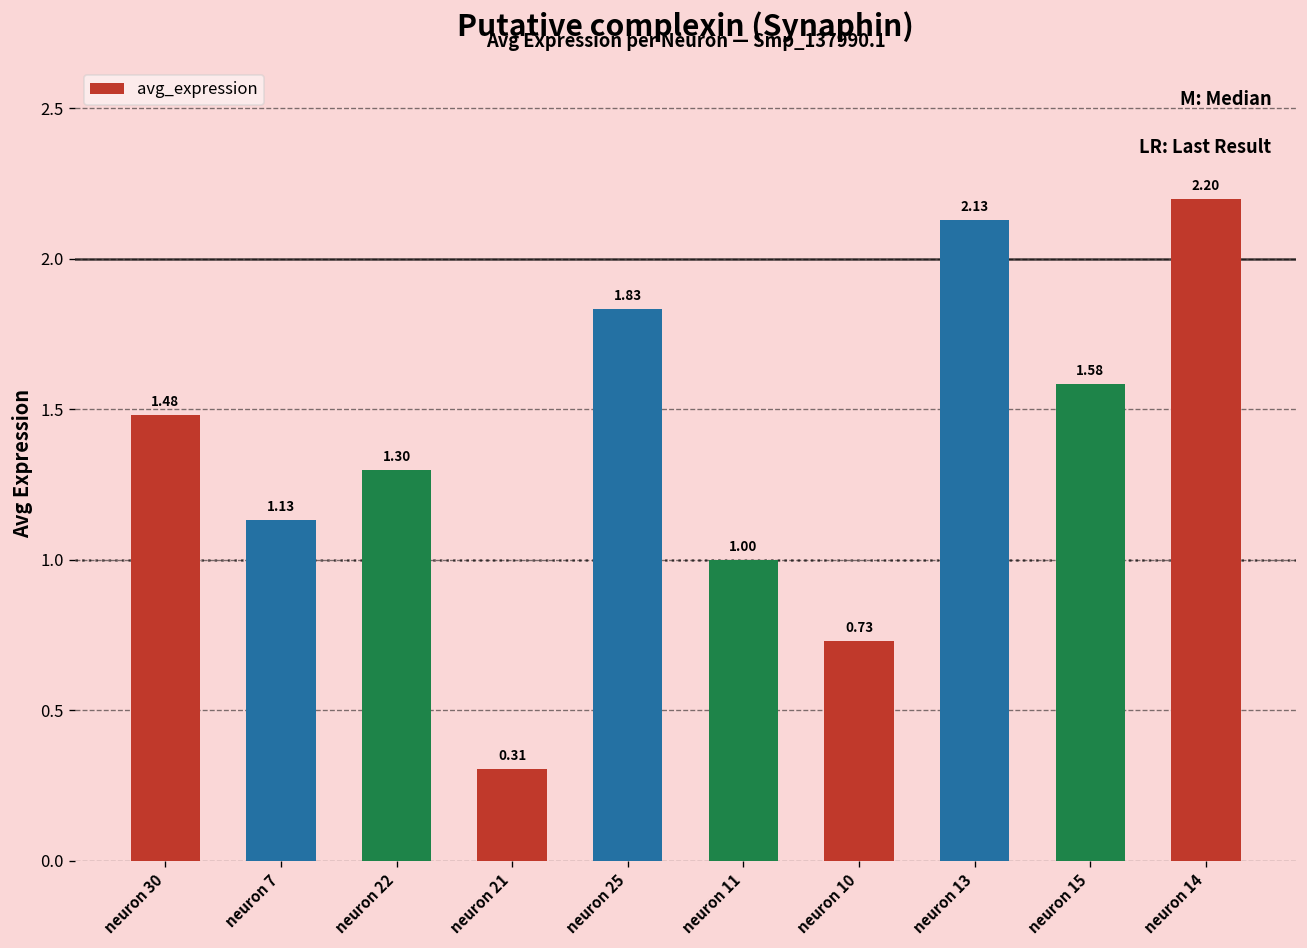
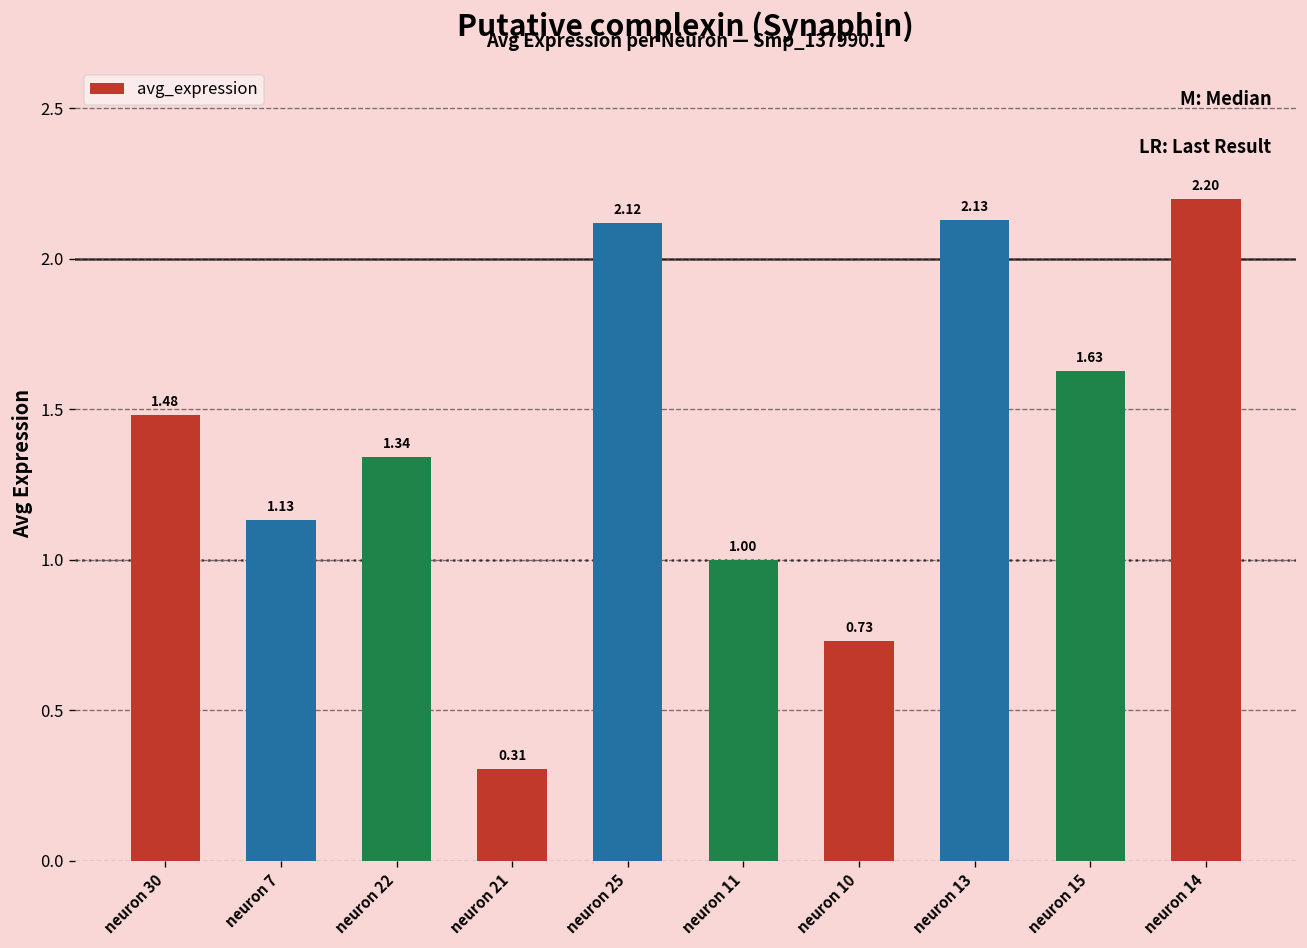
neuron 22: 1.30 -> 1.34
neuron 25: 1.83 -> 2.12
neuron 15: 1.58 -> 1.63
